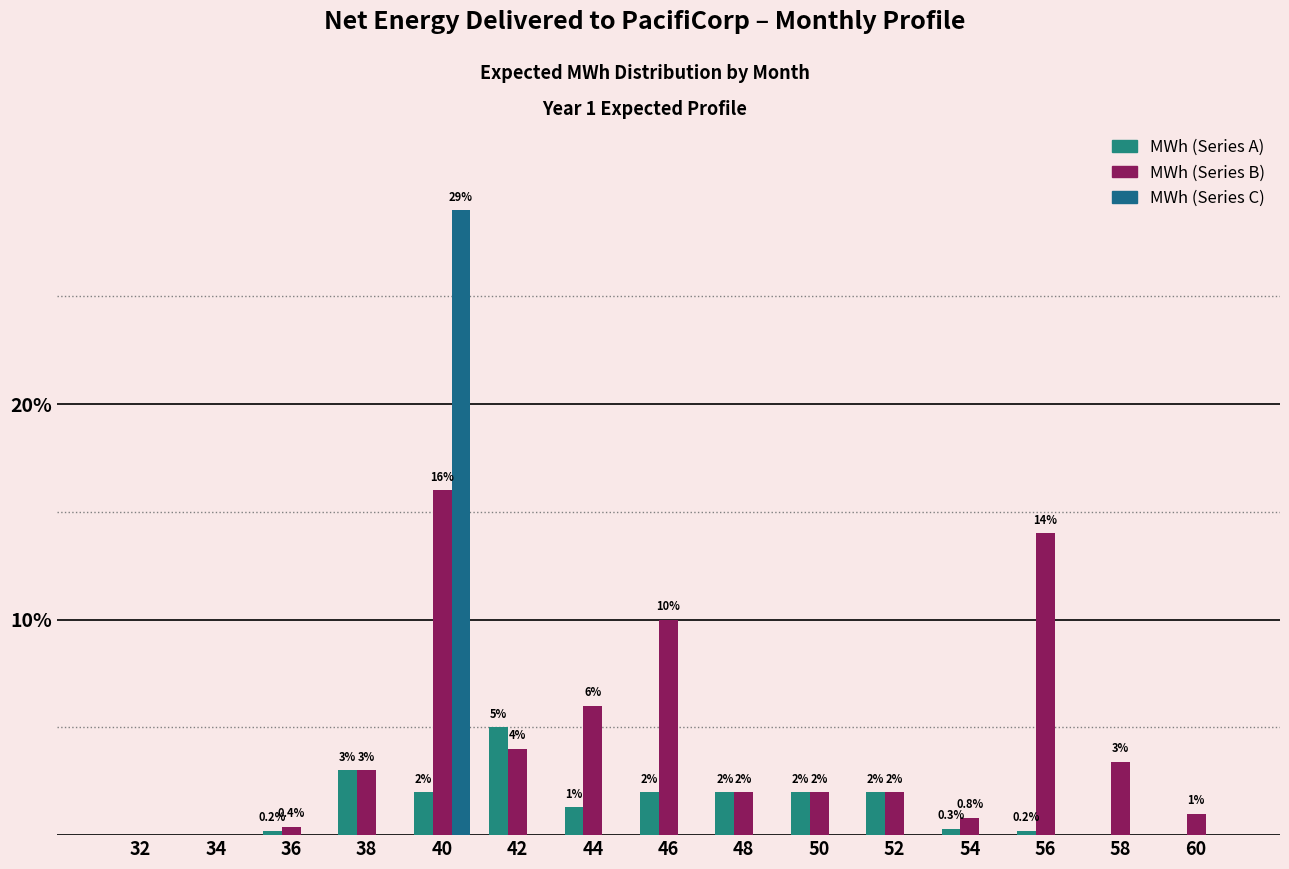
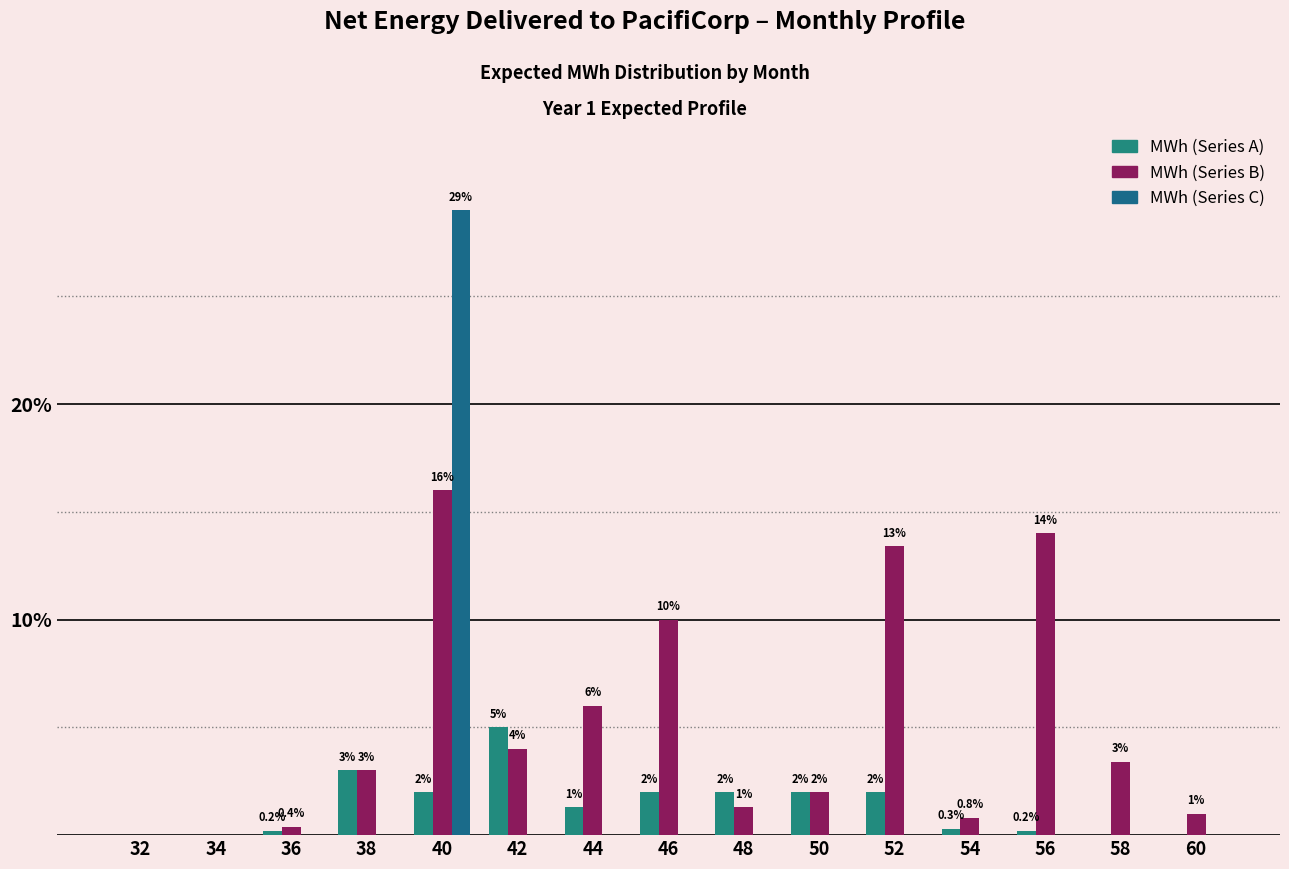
MWh (Series B), 48: 2% -> 1%
MWh (Series B), 52: 2% -> 13%
